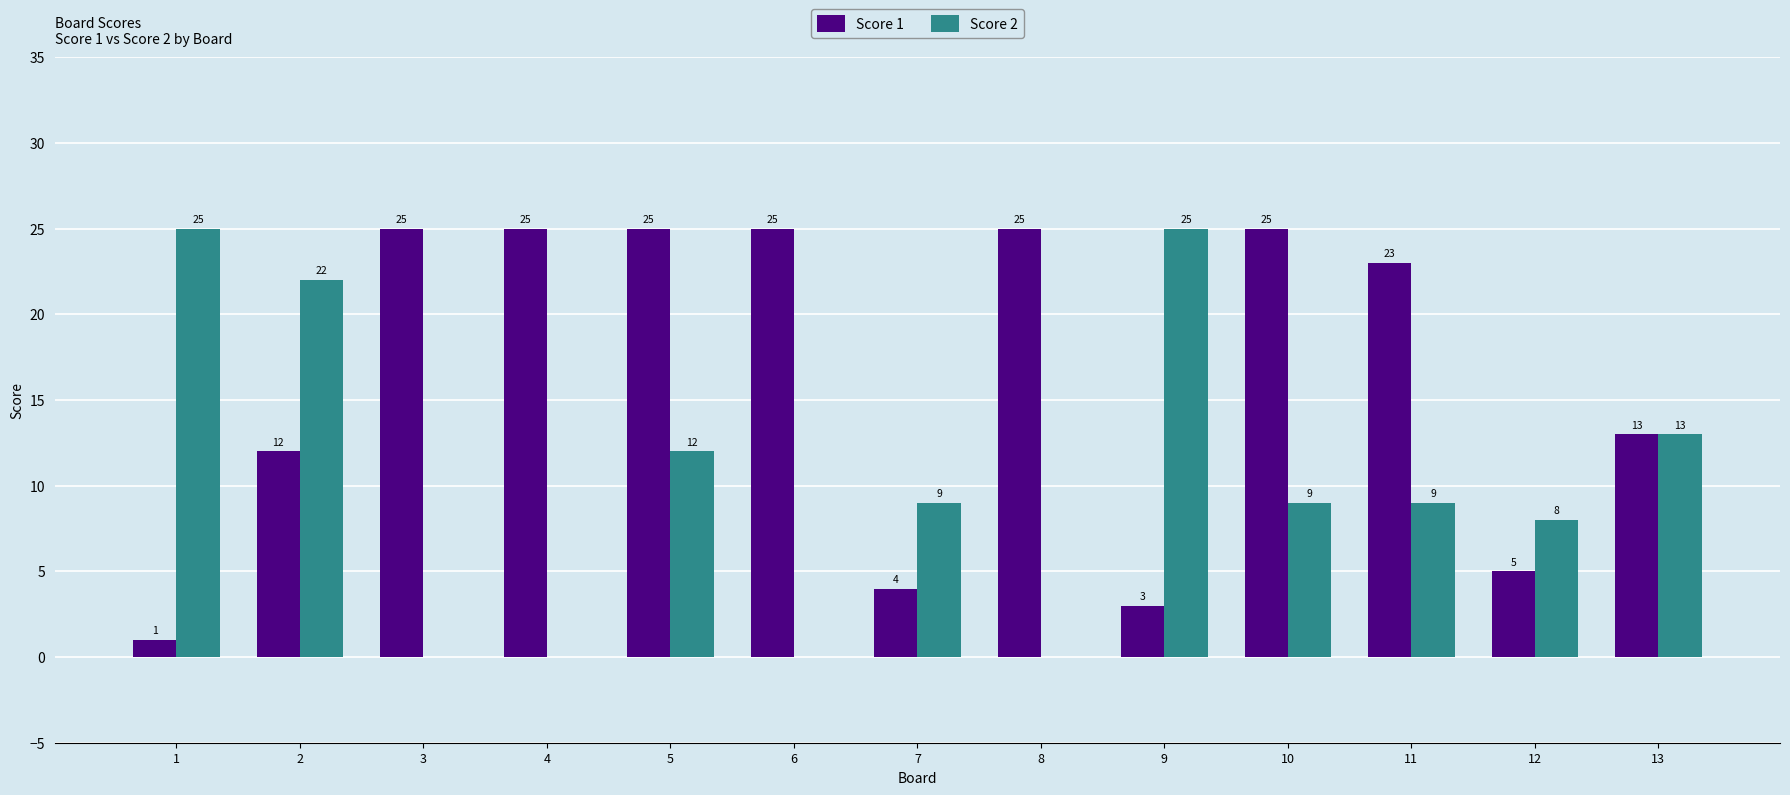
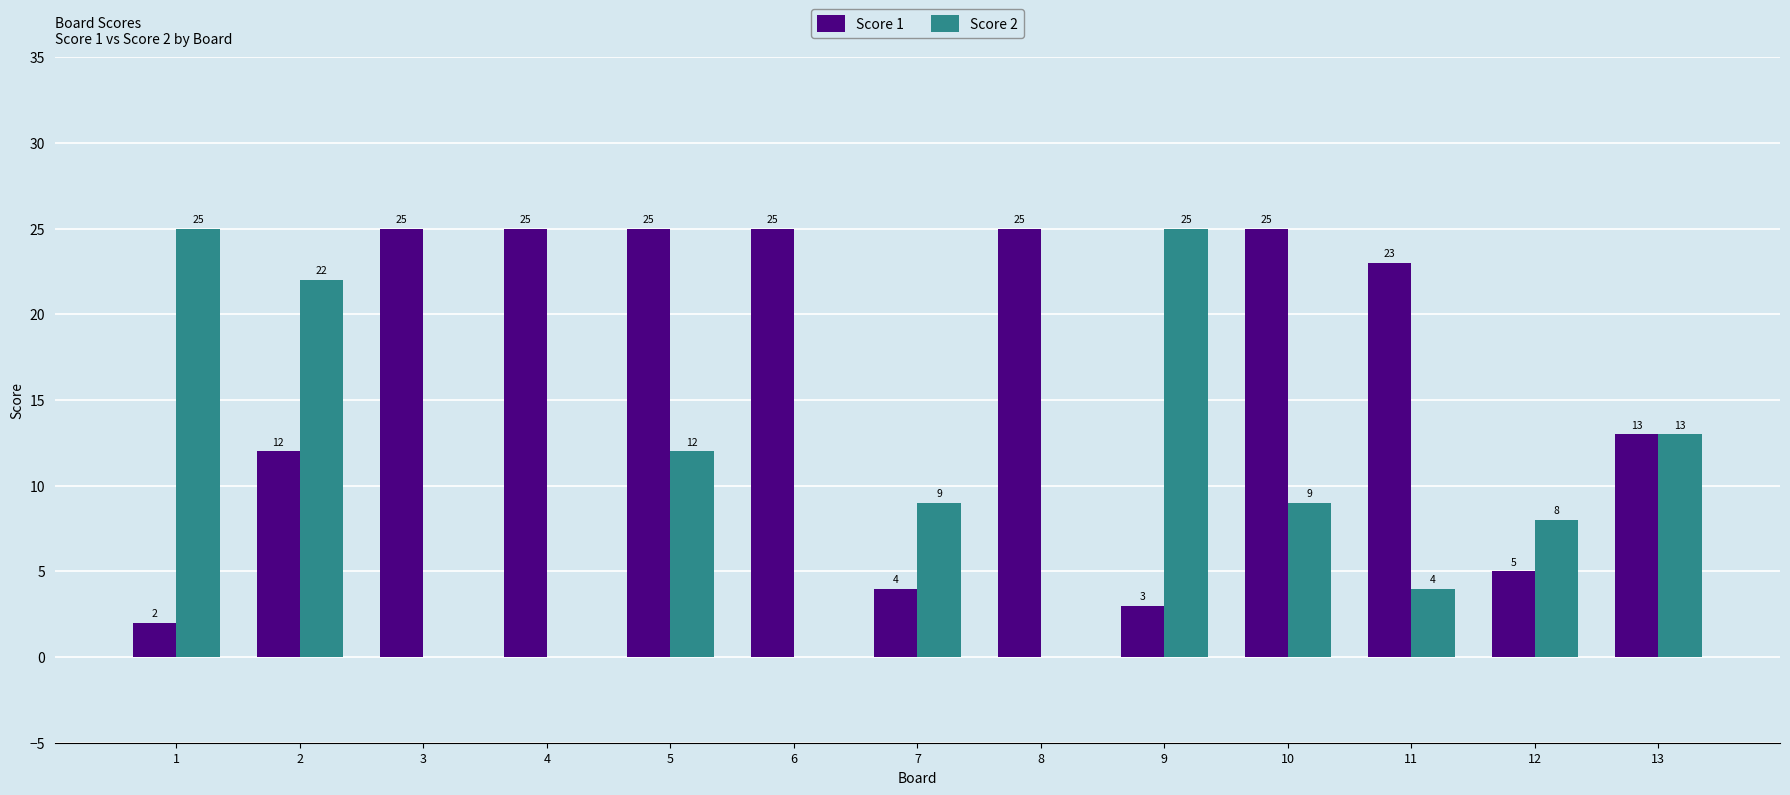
Score 1, 1: 1 -> 2
Score 2, 11: 9 -> 4
